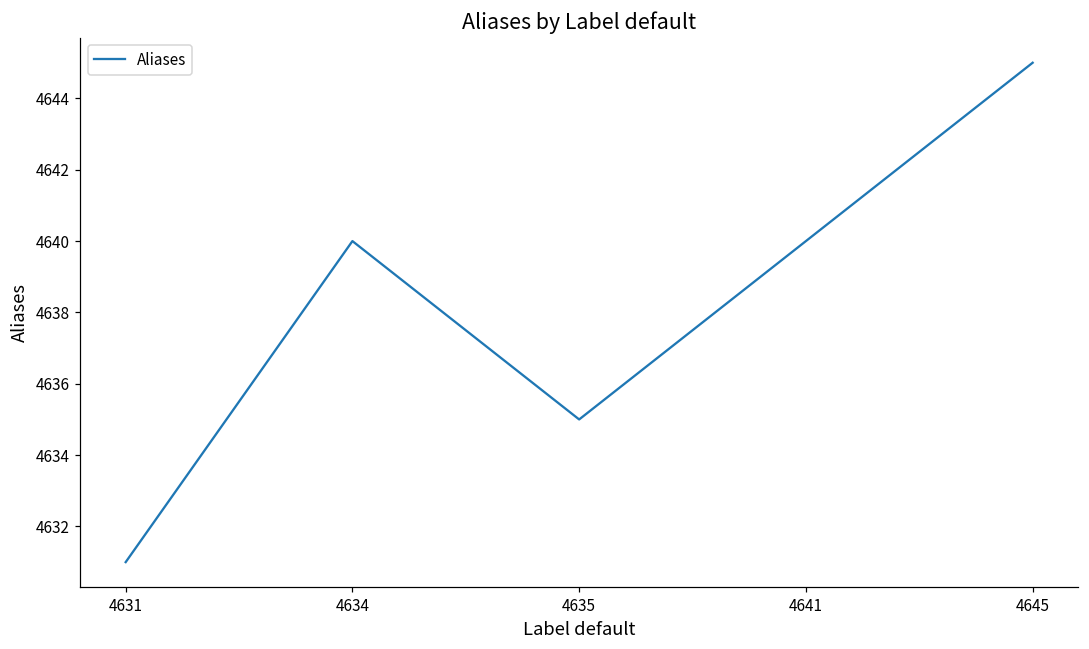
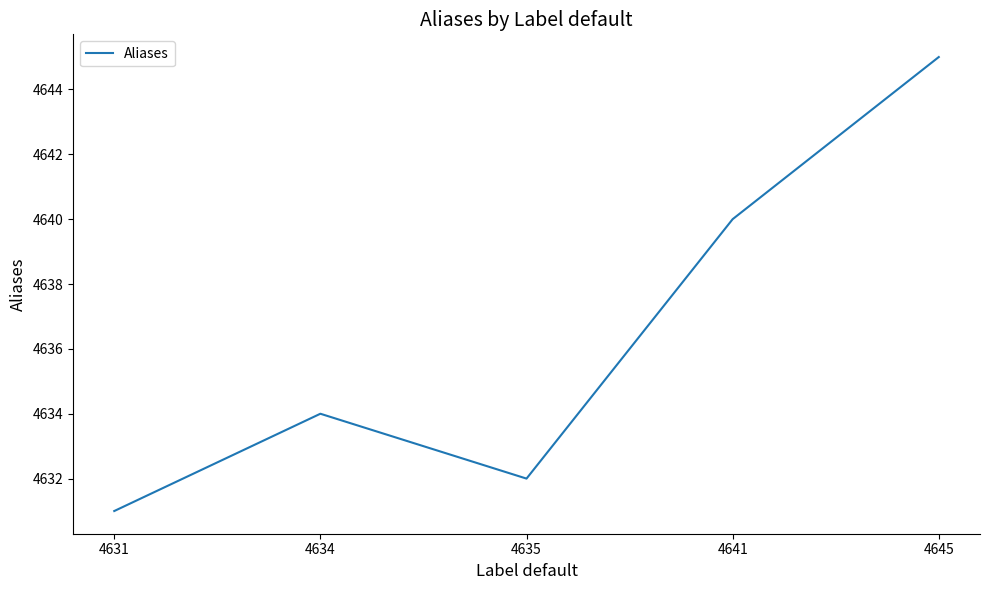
4634: 4640 -> 4634
4635: 4635 -> 4632
